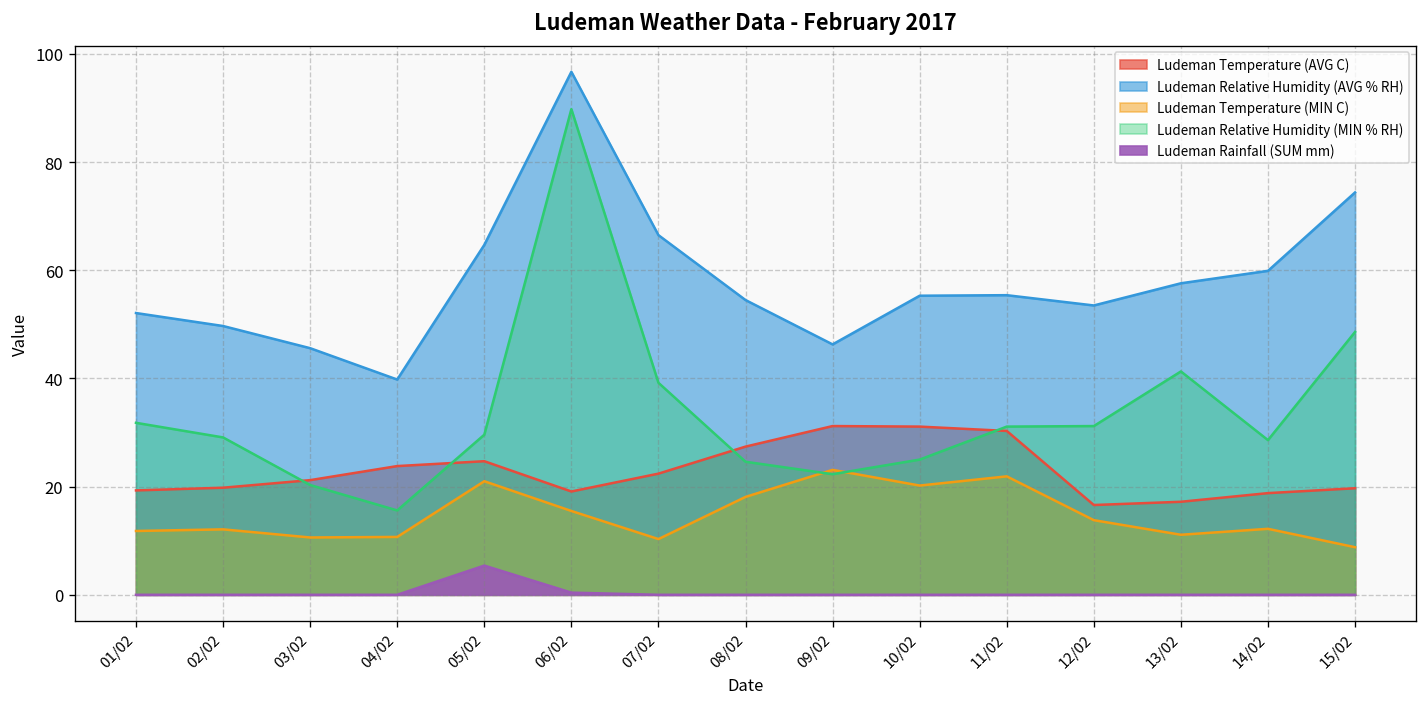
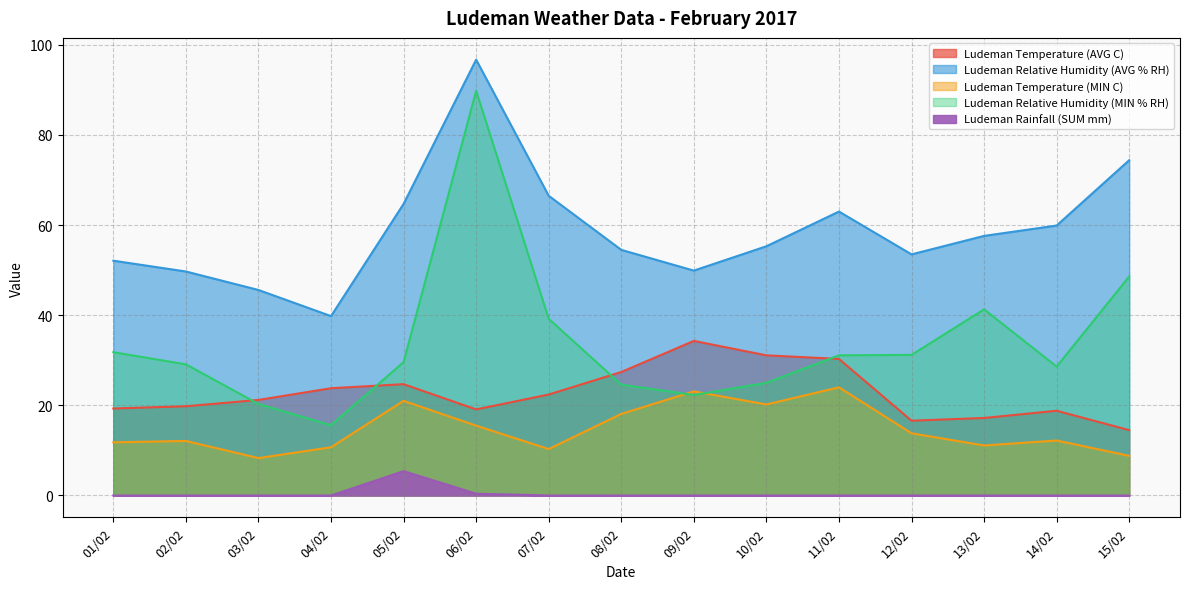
Ludeman Temperature (MIN C), 03/02: 11 -> 8
Ludeman Temperature (AVG C), 09/02: 31 -> 34
Ludeman Relative Humidity (AVG % RH), 09/02: 46 -> 50
Ludeman Relative Humidity (AVG % RH), 11/02: 55 -> 63
Ludeman Temperature (MIN C), 11/02: 22 -> 24
Ludeman Temperature (AVG C), 15/02: 20 -> 15
